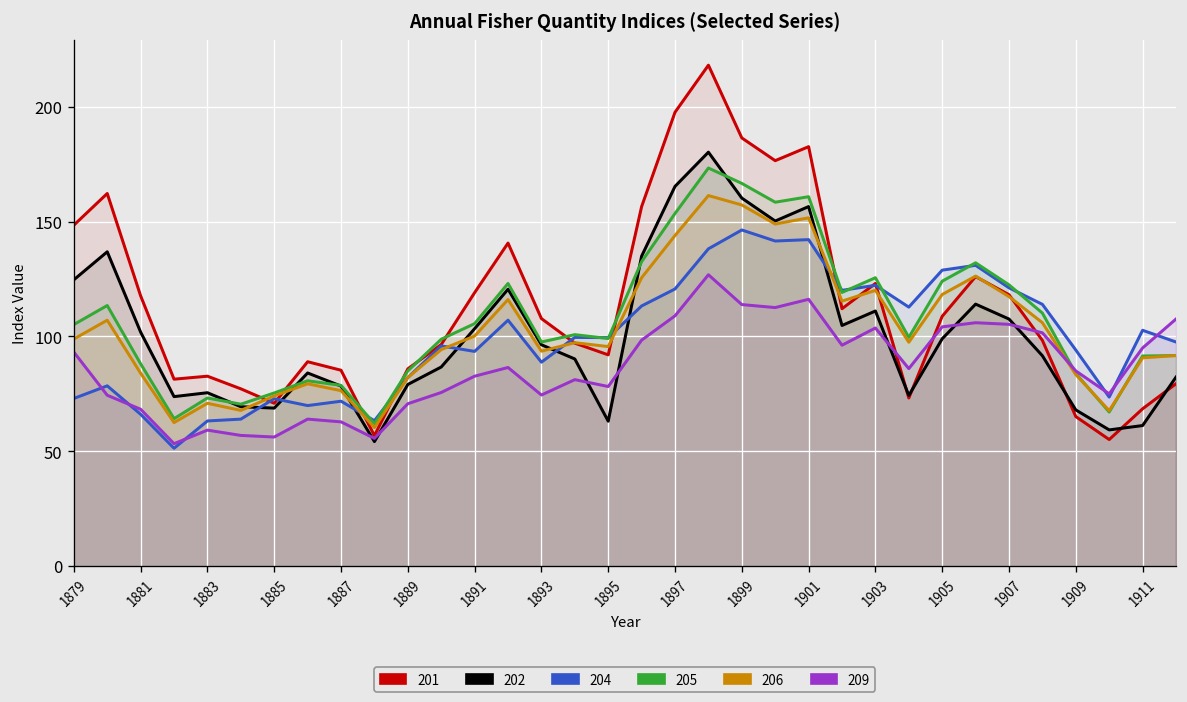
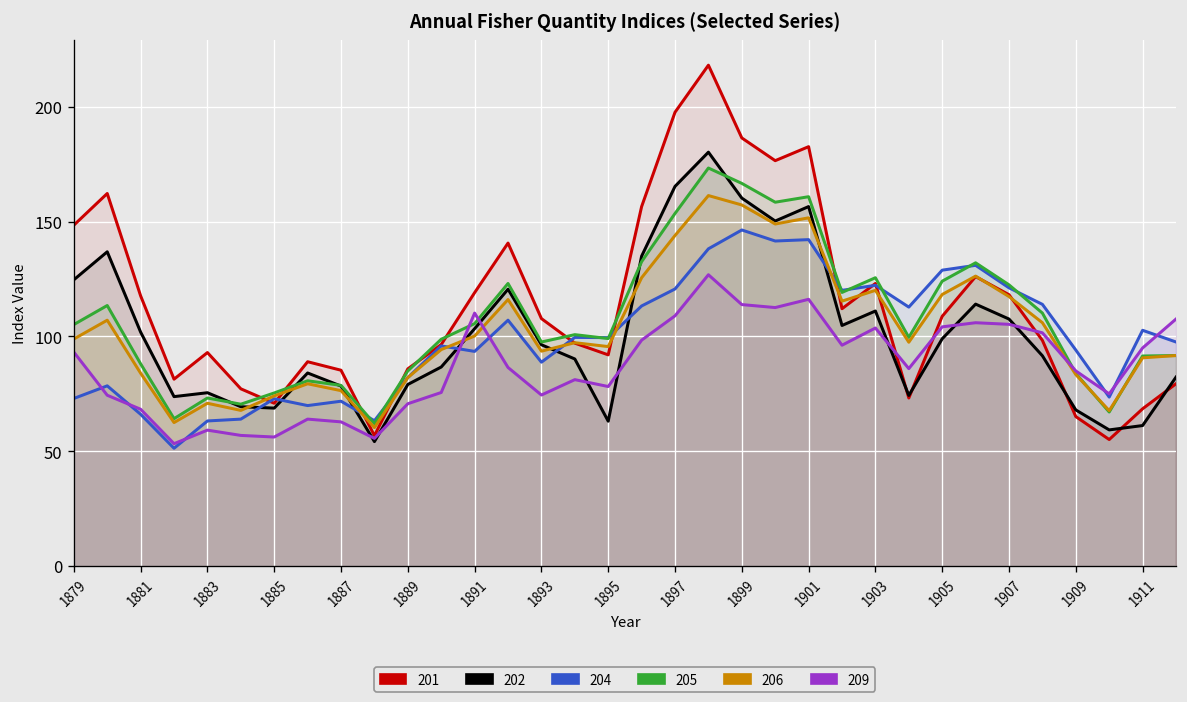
201, 1883: 83 -> 93
209, 1891: 83 -> 110
